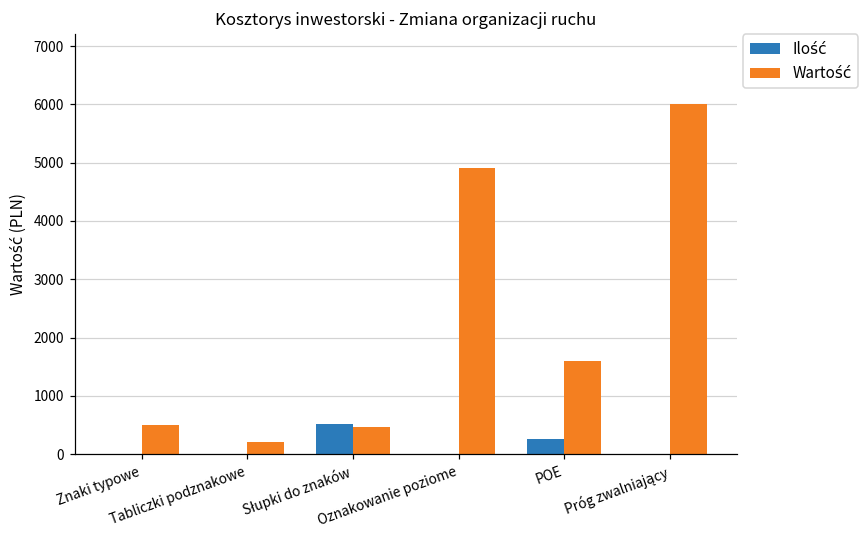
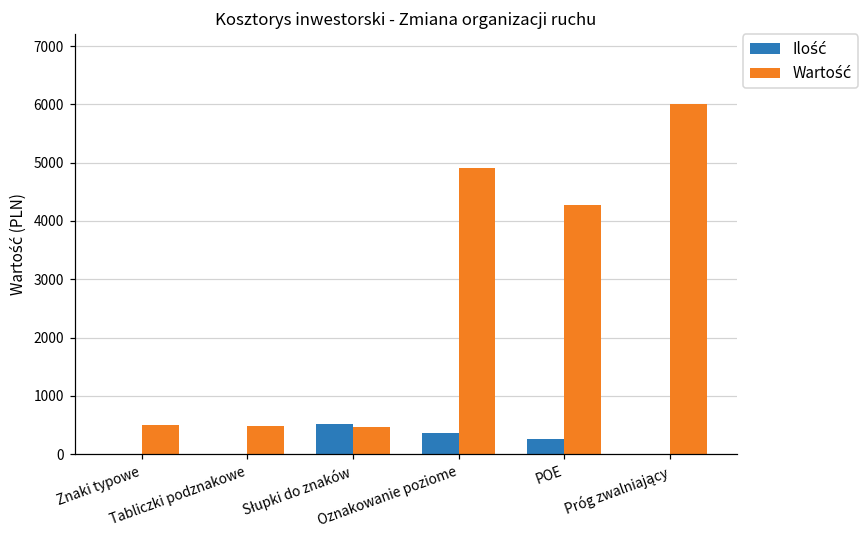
Wartość, Tabliczki podznakowe: 200 -> 500
Ilość, Oznakowanie poziome: 0 -> 400
Wartość, POE: 1600 -> 4300
